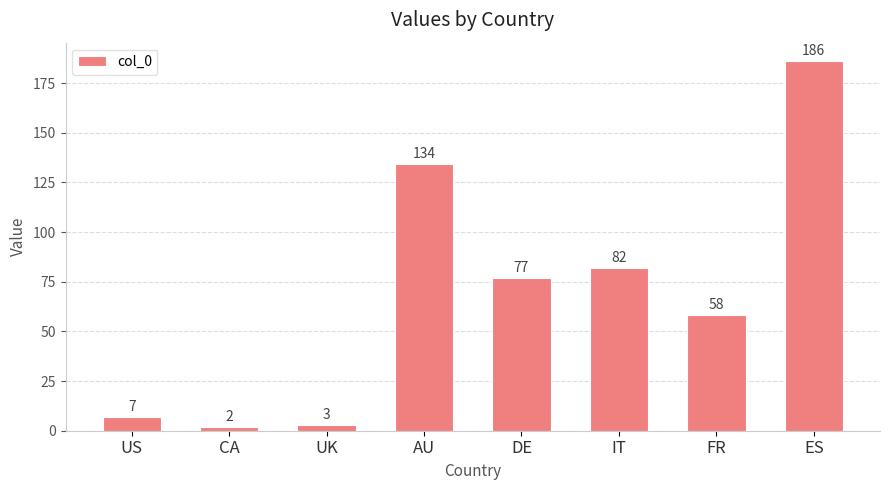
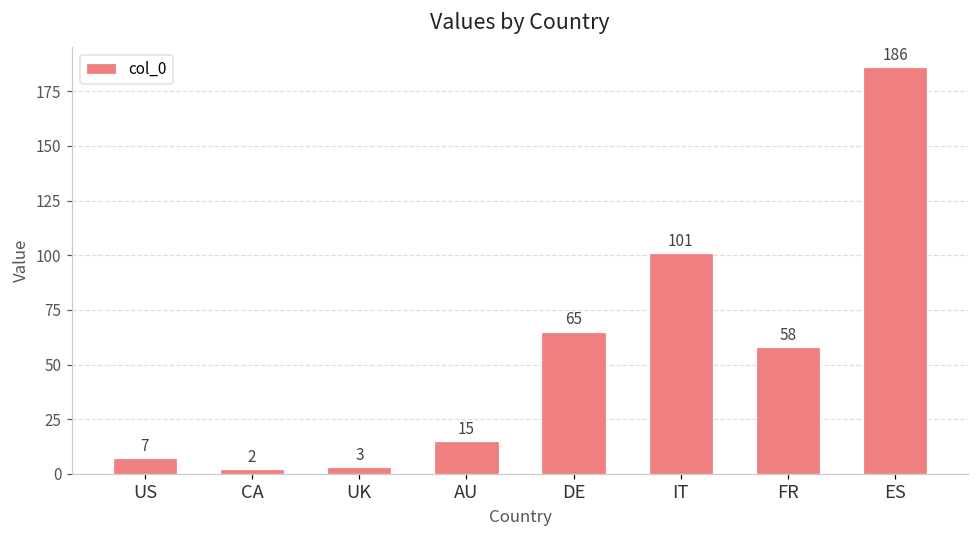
AU: 134 -> 15
DE: 77 -> 65
IT: 82 -> 101
